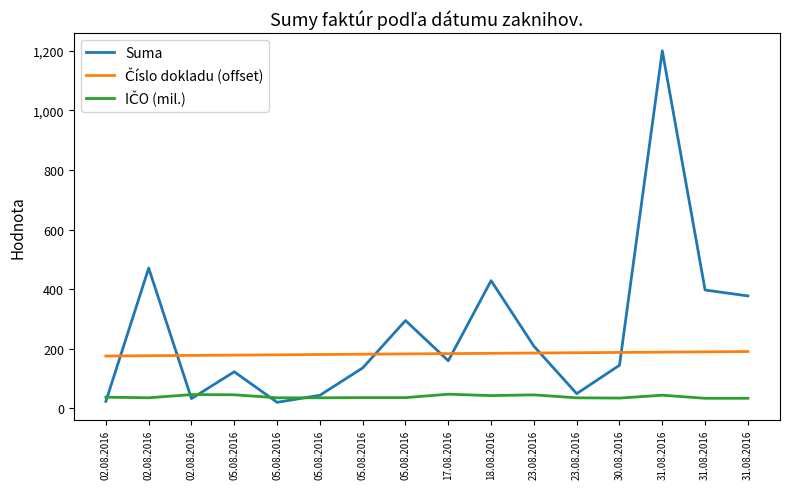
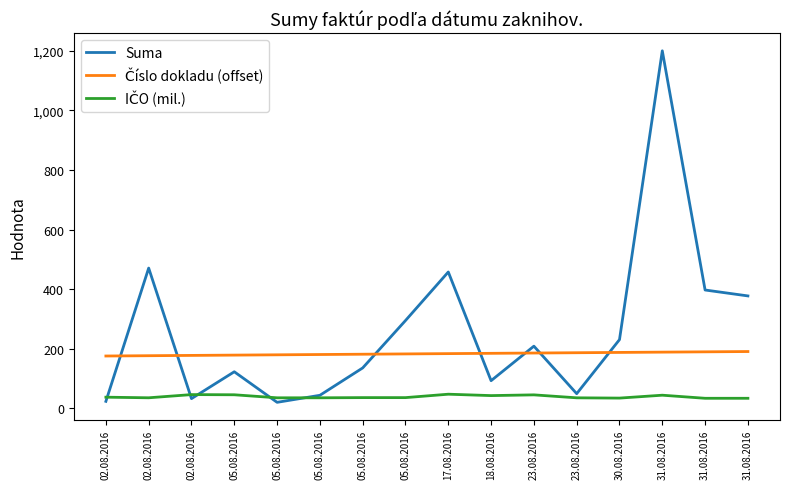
Suma, 17.08.2016: 160 -> 460
Suma, 18.08.2016: 430 -> 90
Suma, 30.08.2016: 150 -> 230
